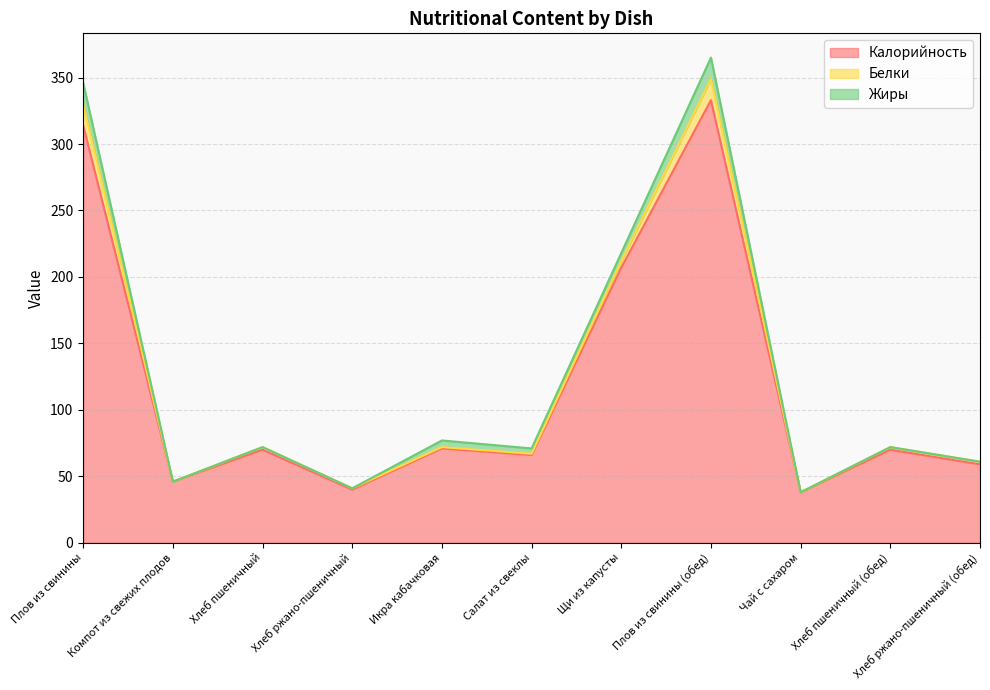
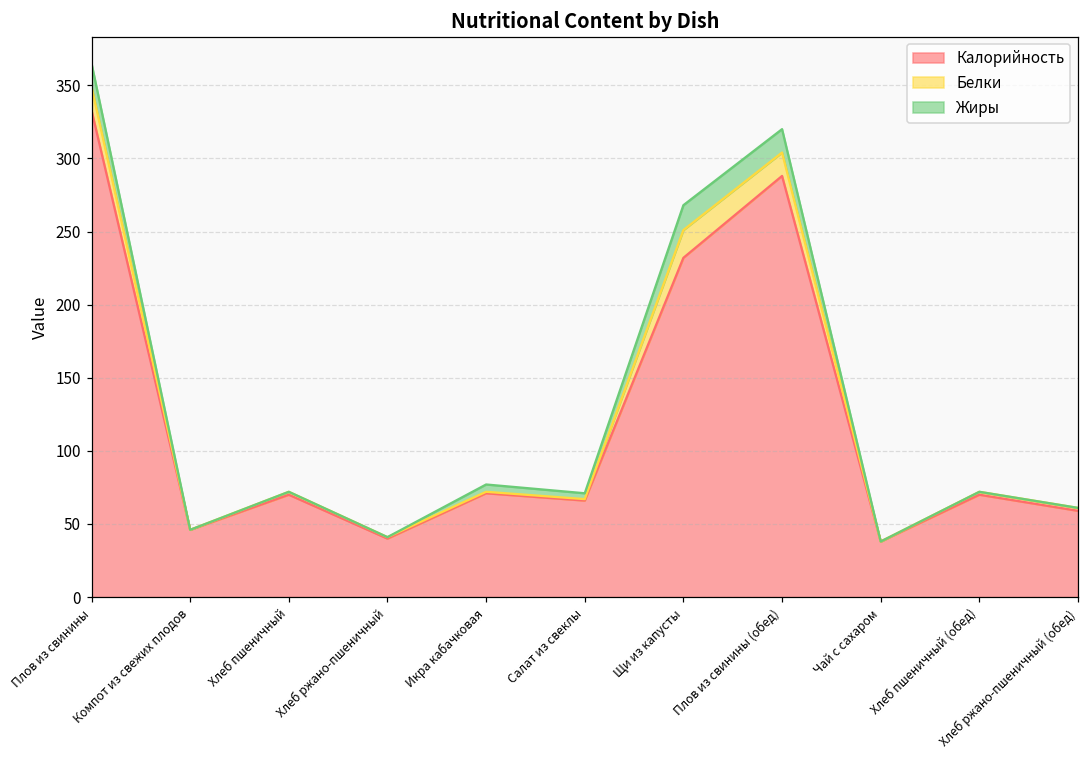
Калорийность, Плов из свинины: 314 -> 333
Калорийность, Щи из капусты: 207 -> 232
Белки, Щи из капусты: 5 -> 19
Жиры, Щи из капусты: 6 -> 17
Калорийность, Плов из свинины (обед): 333 -> 288
